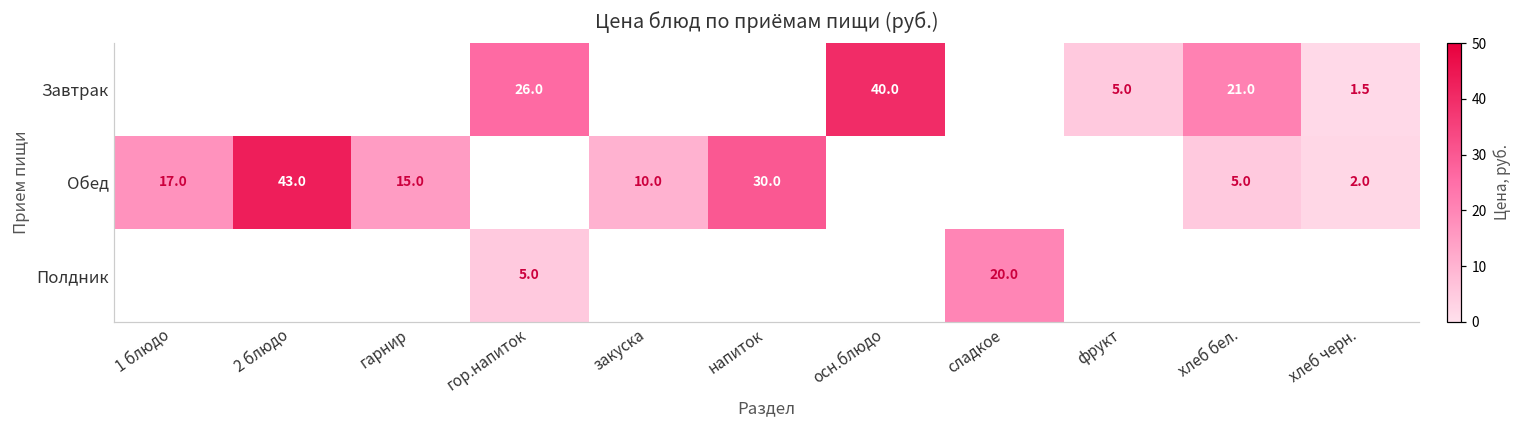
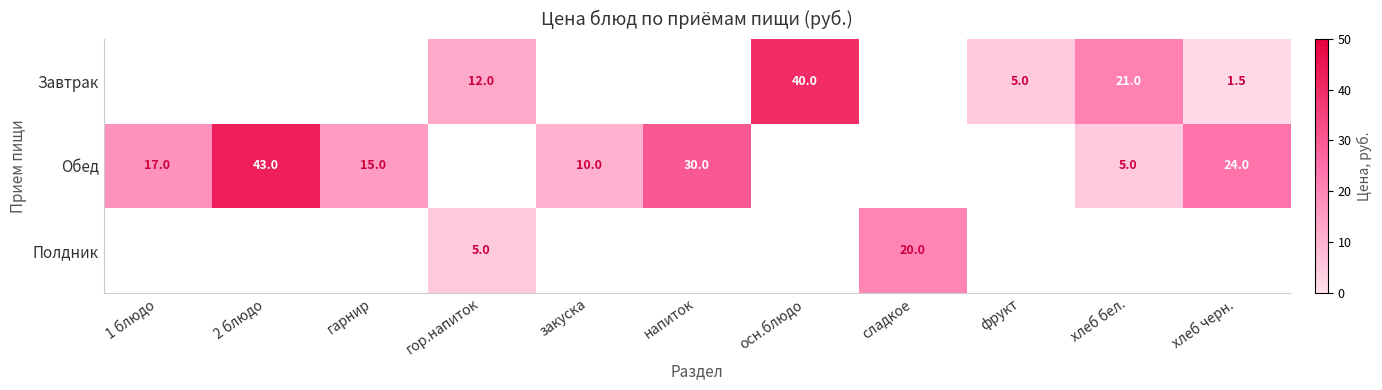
Завтрак, гор.напиток: 26.0 -> 12.0
Обед, хлеб черн.: 2.0 -> 24.0
